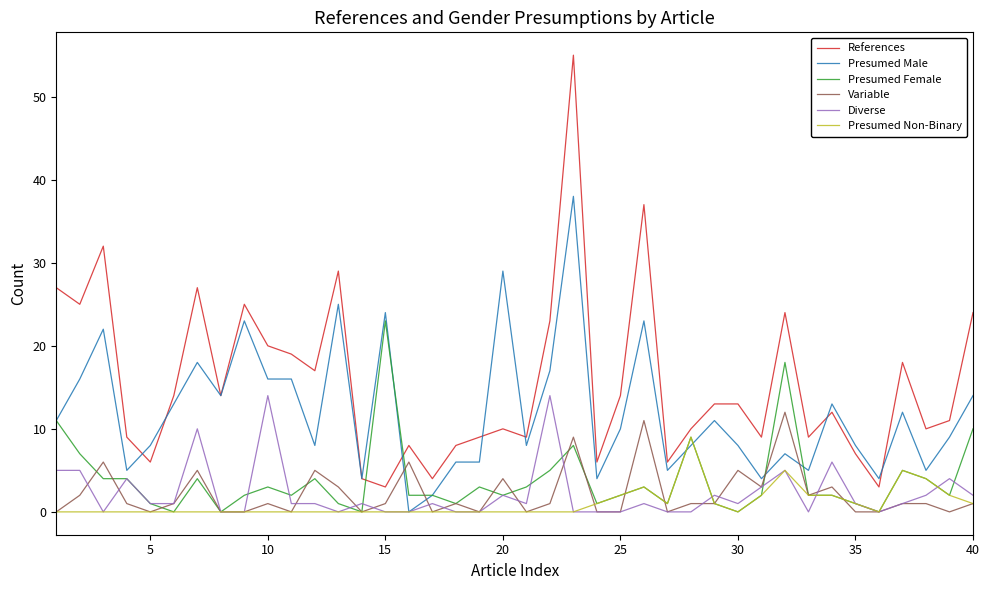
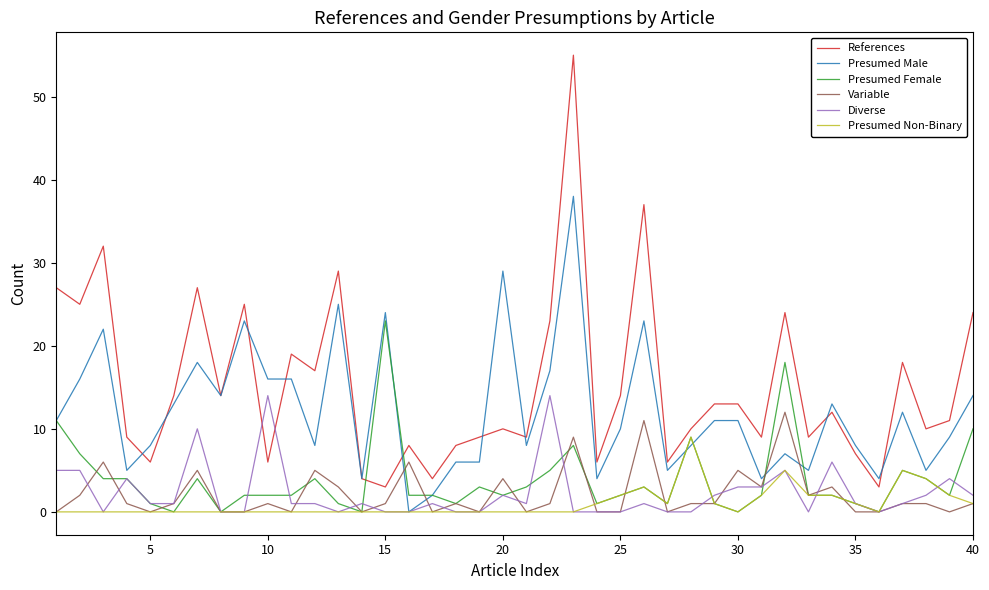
References, 10: 20 -> 6
Presumed Female, 10: 3 -> 2
Presumed Male, 30: 8 -> 11
Diverse, 30: 1 -> 3
